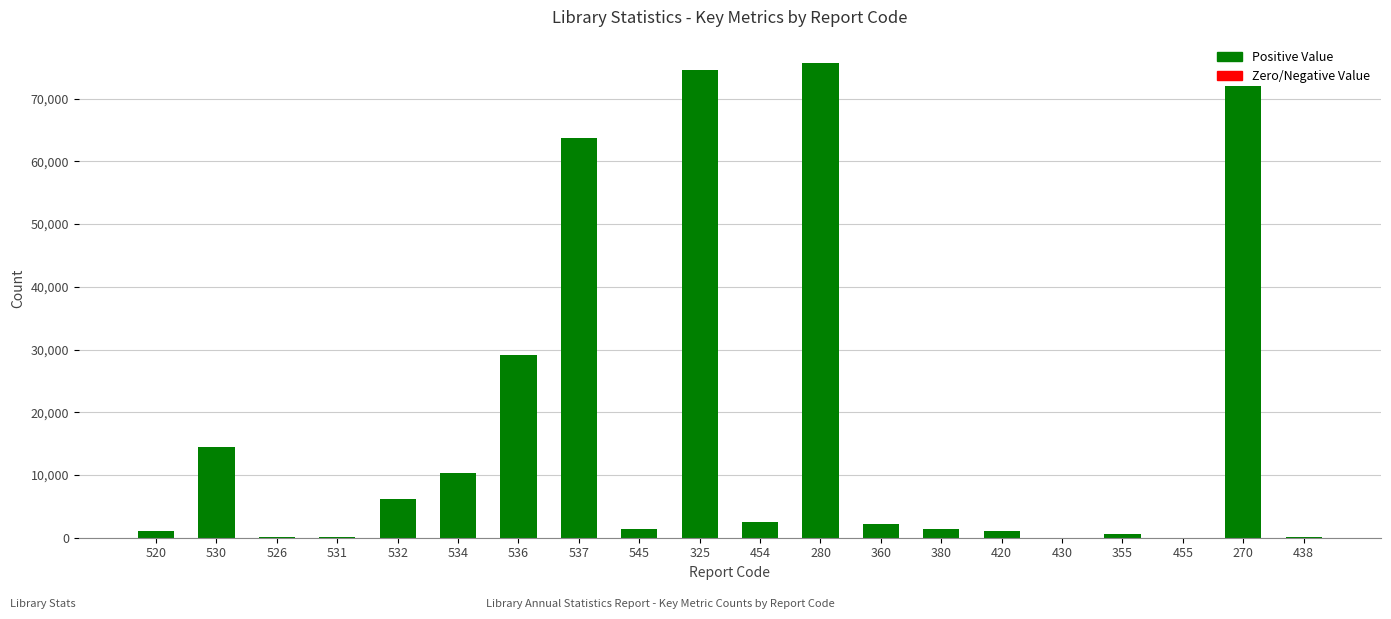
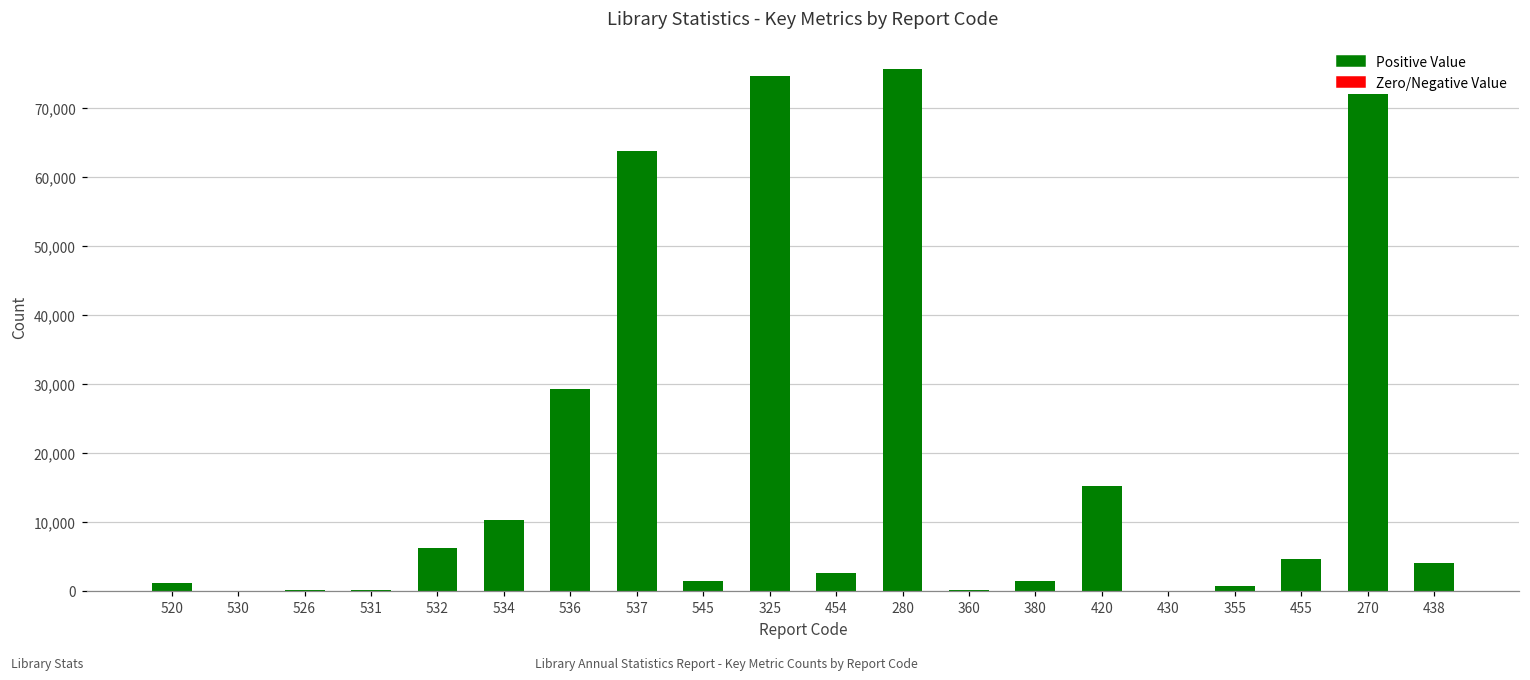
530: 15,000 -> 0
360: 2,000 -> 0
420: 1,000 -> 15,000
455: 0 -> 5,000
438: 0 -> 4,000
